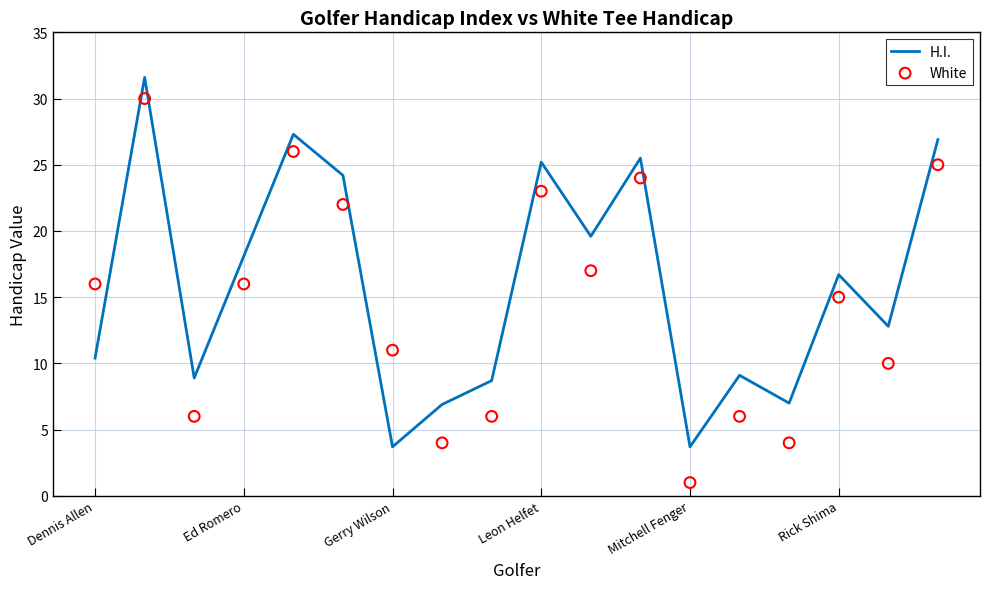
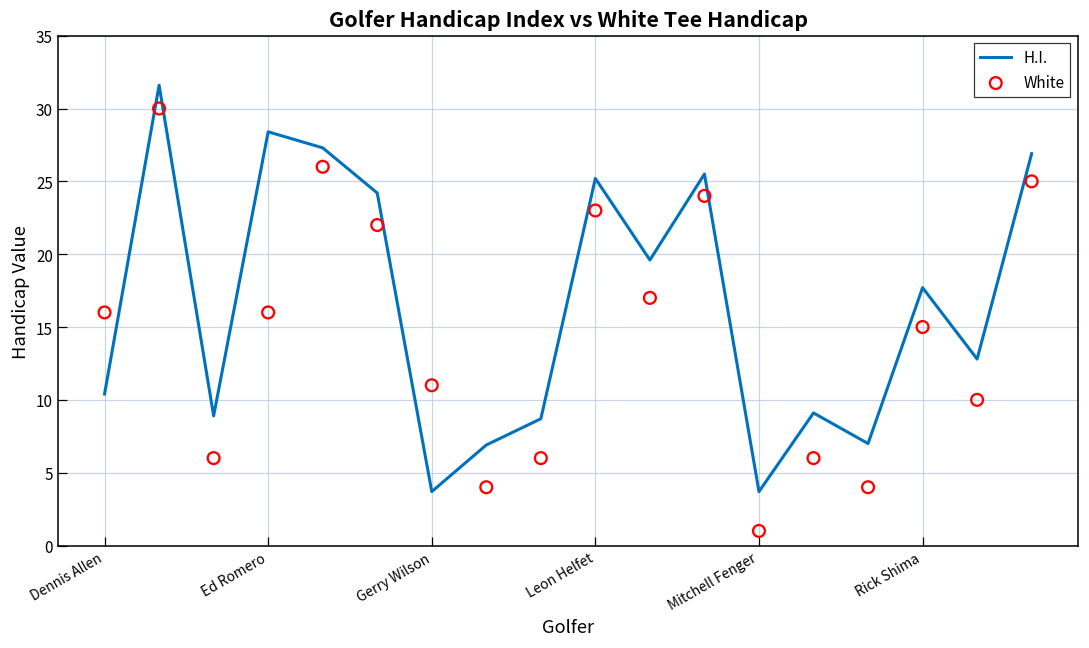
H.I., Ed Romero: 18.1 -> 28.4
H.I., Rick Shima: 16.7 -> 17.7
